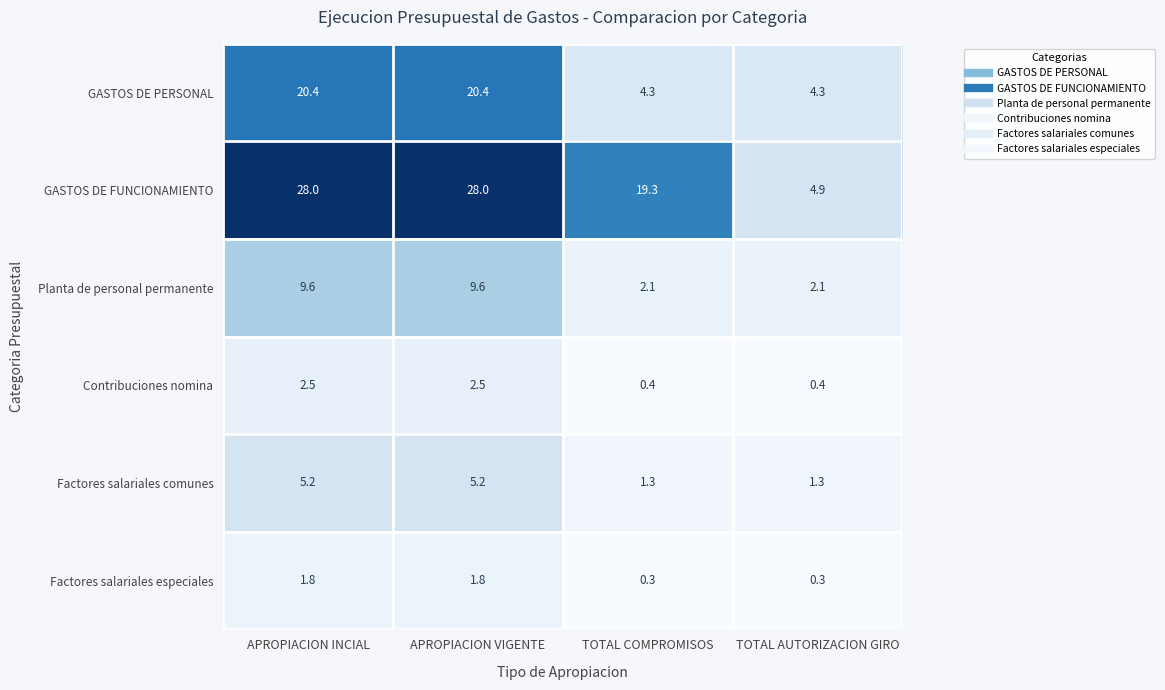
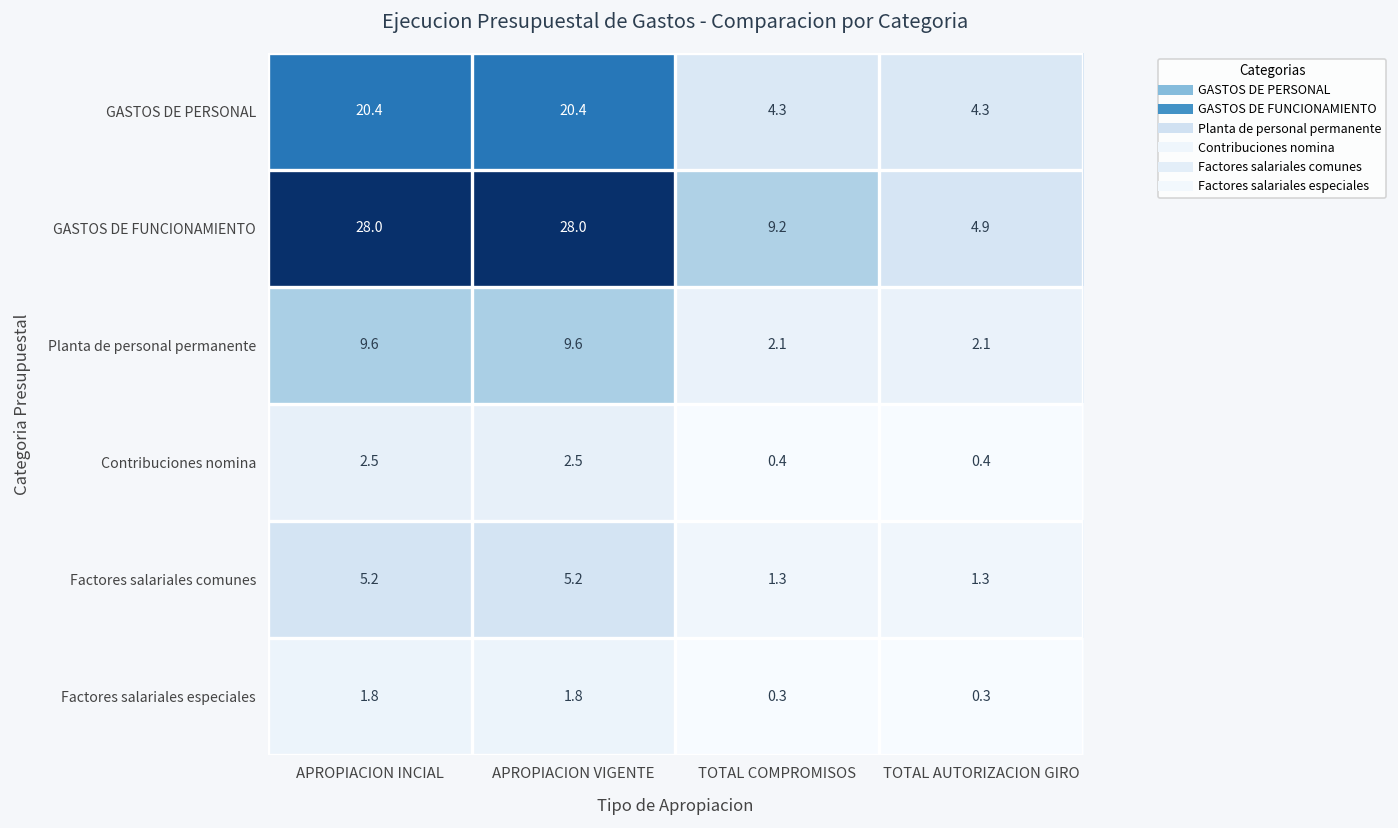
GASTOS DE FUNCIONAMIENTO, TOTAL COMPROMISOS: 19.3 -> 9.2
